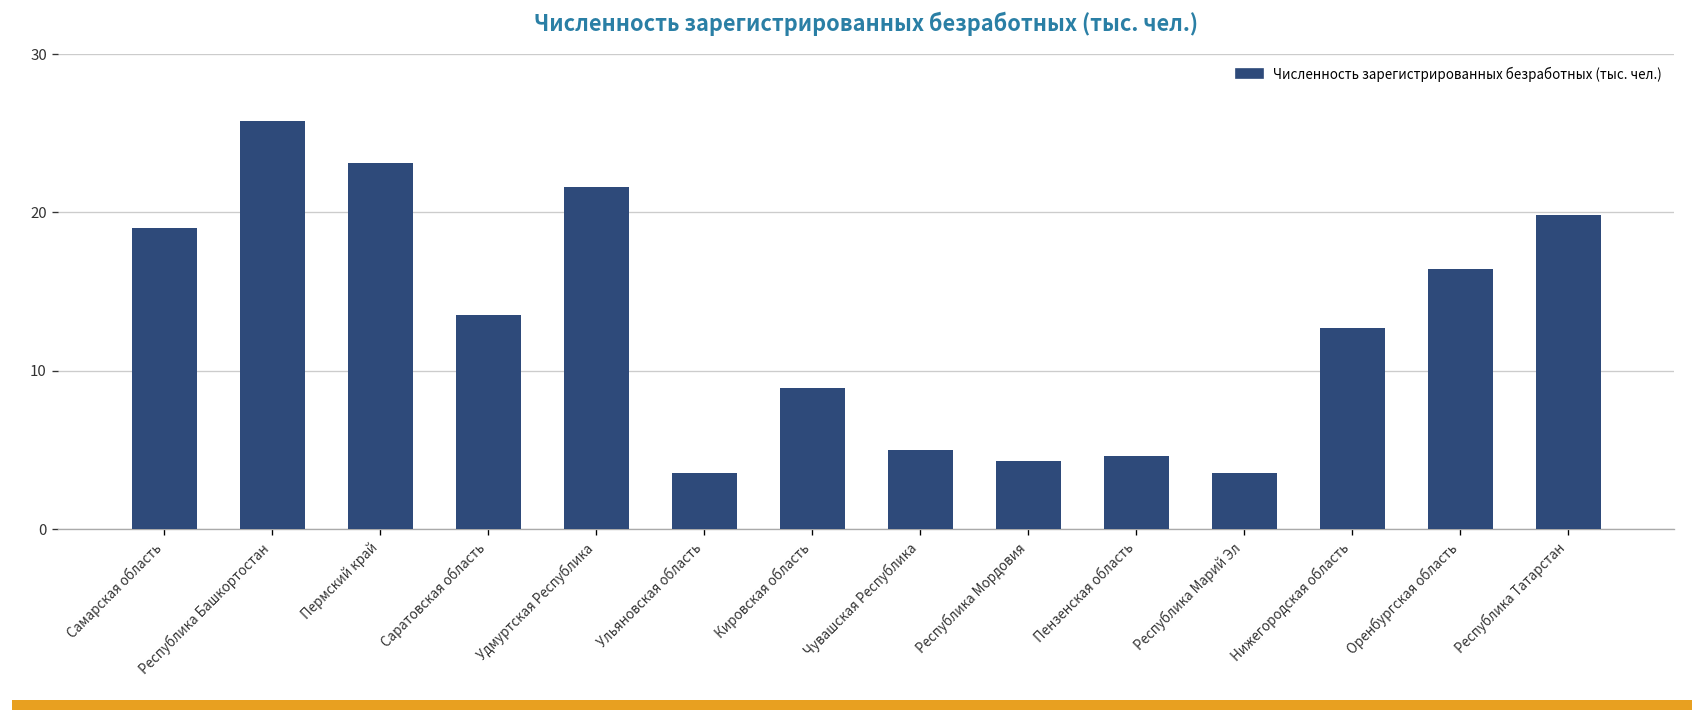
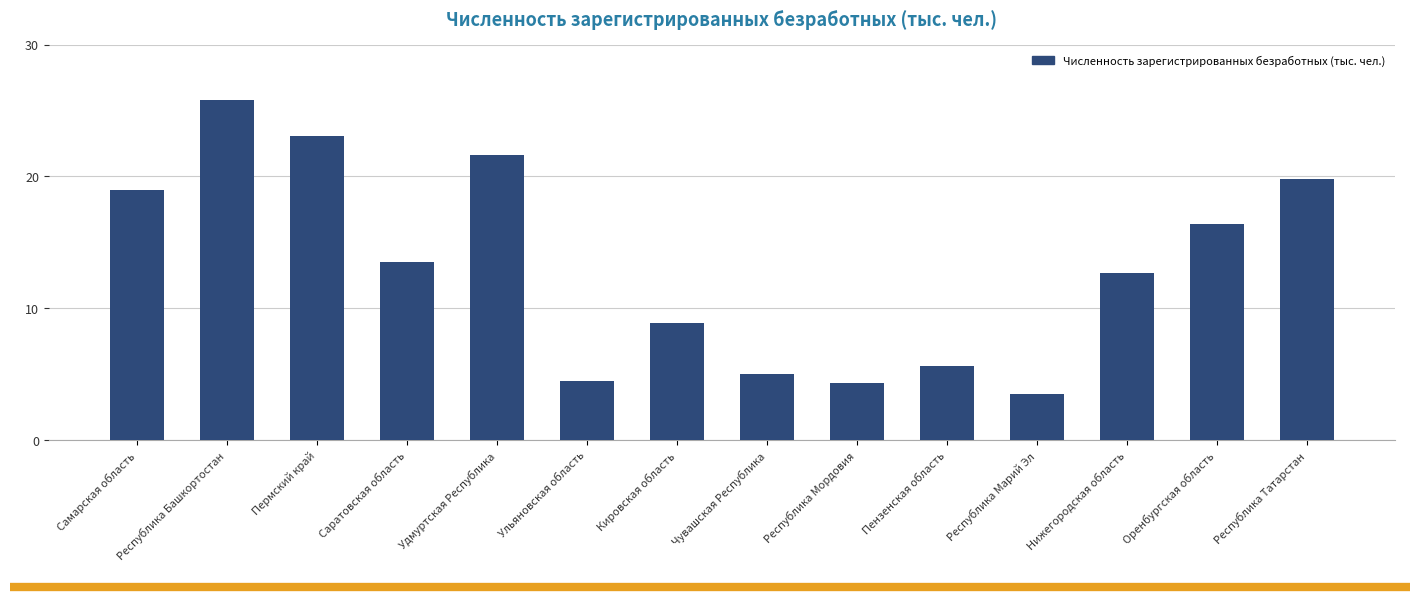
Ульяновская область: 3.5 -> 4.5
Пензенская область: 4.6 -> 5.6
